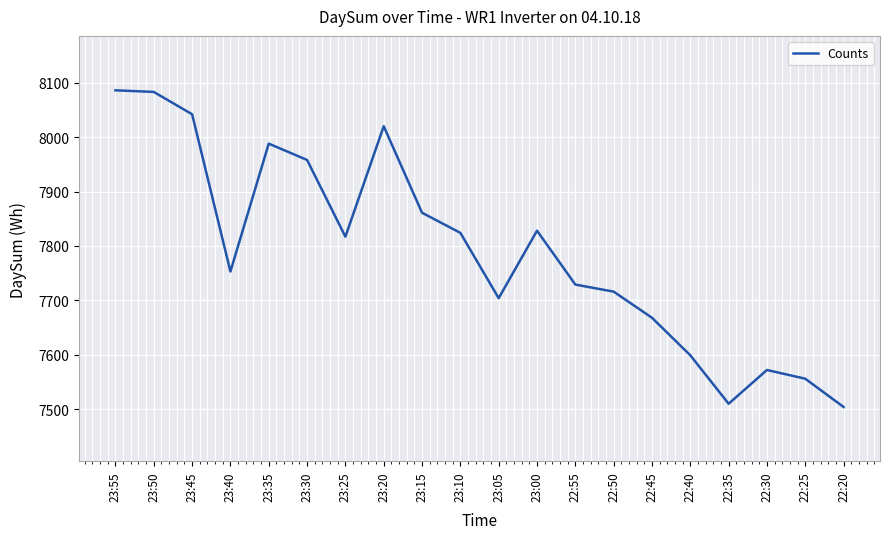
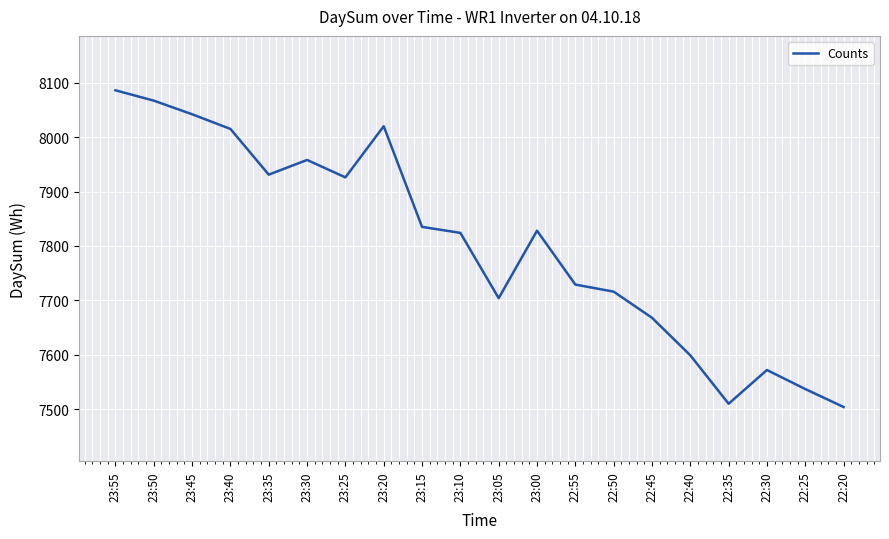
23:50: 8080 -> 8070
23:40: 7750 -> 8020
23:35: 7990 -> 7930
23:25: 7820 -> 7930
23:15: 7860 -> 7840
22:25: 7560 -> 7540
